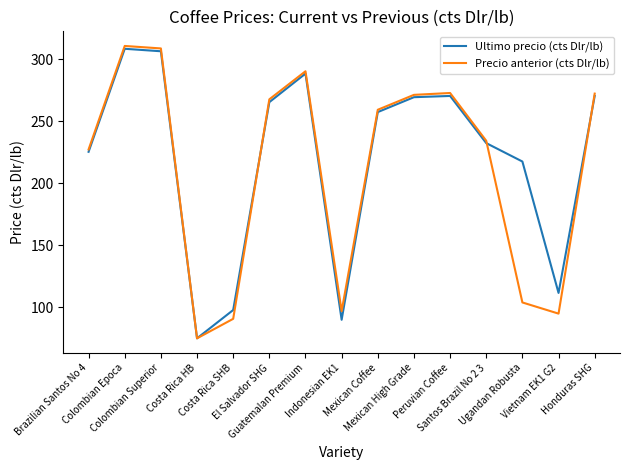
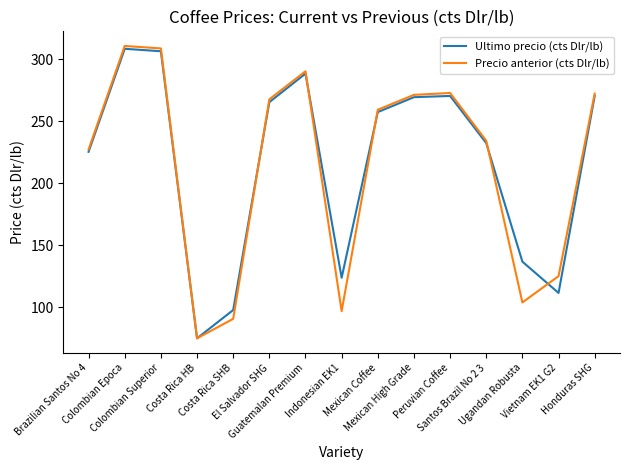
Ultimo precio (cts Dlr/lb), Indonesian EK1: 90 -> 124
Ultimo precio (cts Dlr/lb), Ugandan Robusta: 217 -> 137
Precio anterior (cts Dlr/lb), Vietnam EK1 G2: 95 -> 125
